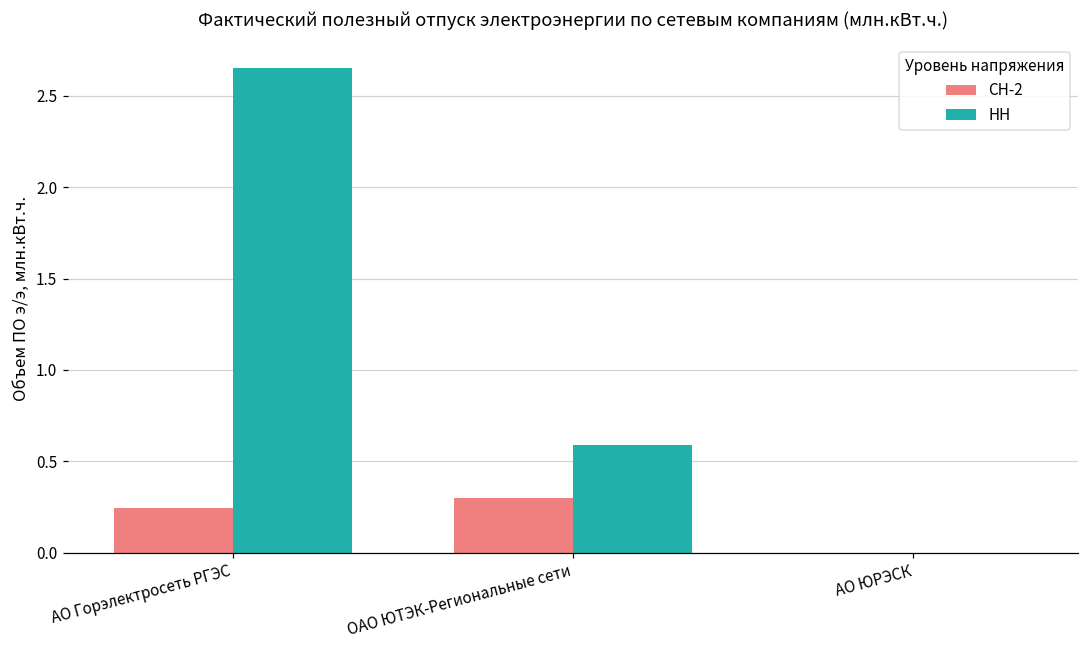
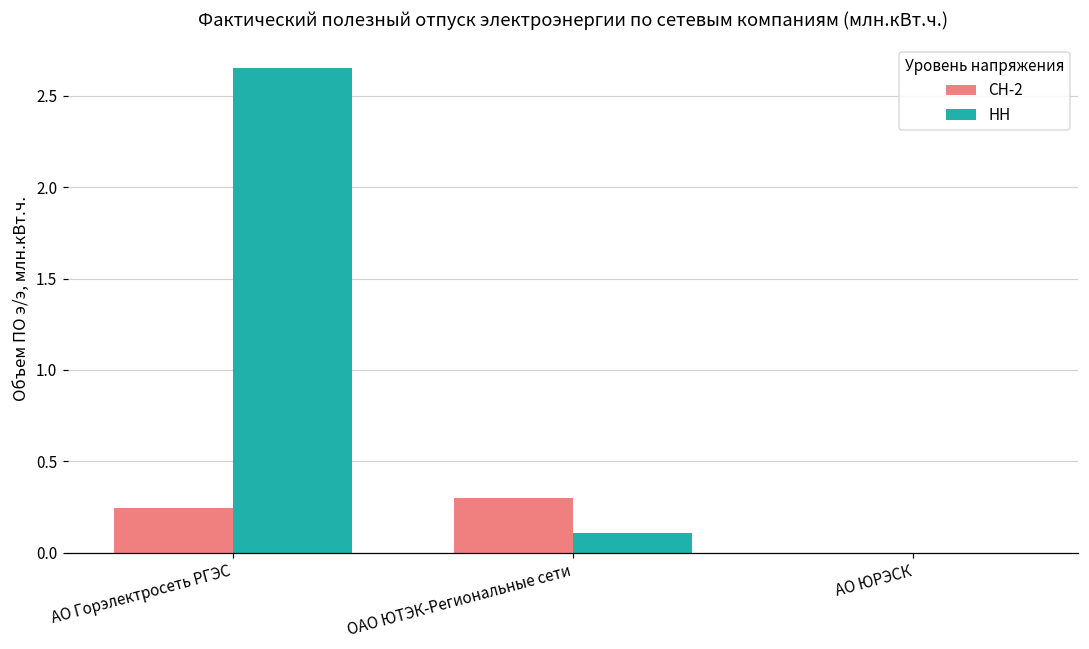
НН, ОАО ЮТЭК-Региональные сети: 0.59 -> 0.10
